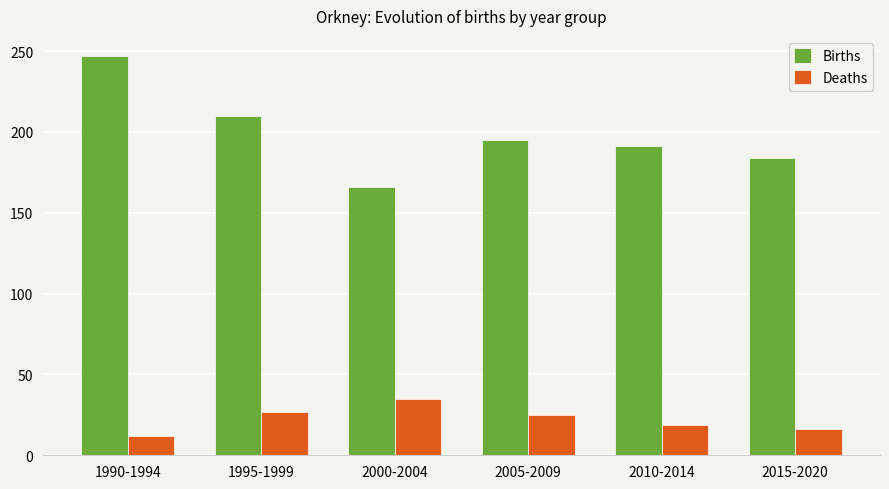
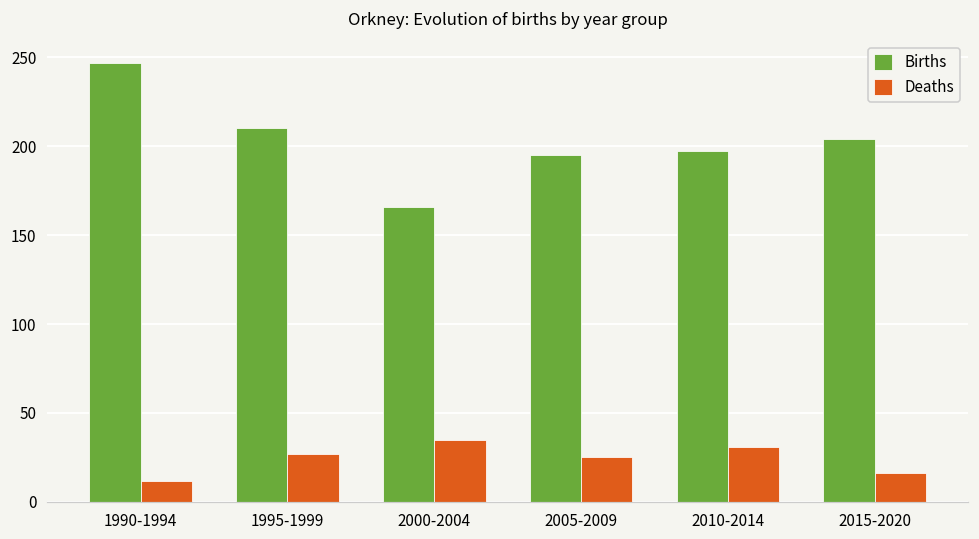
Births, 2010-2014: 191 -> 197
Deaths, 2010-2014: 19 -> 31
Births, 2015-2020: 184 -> 204
